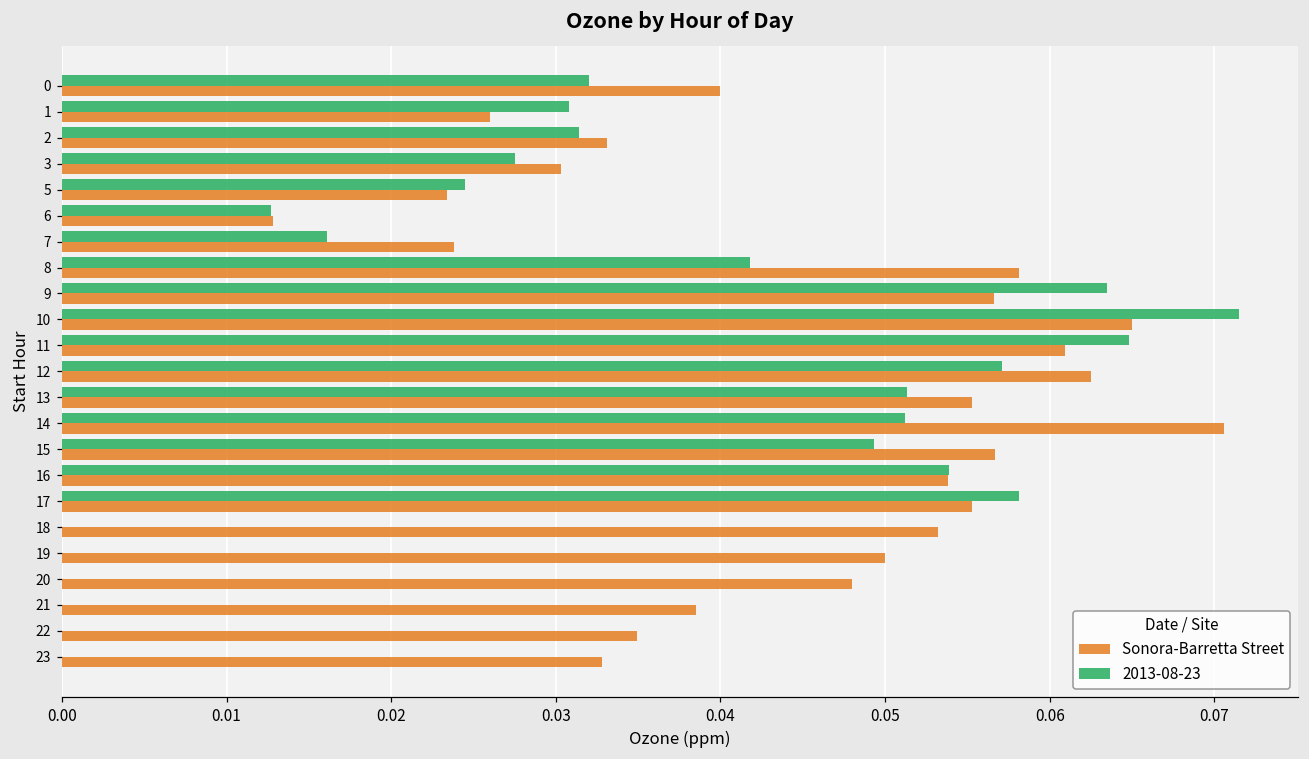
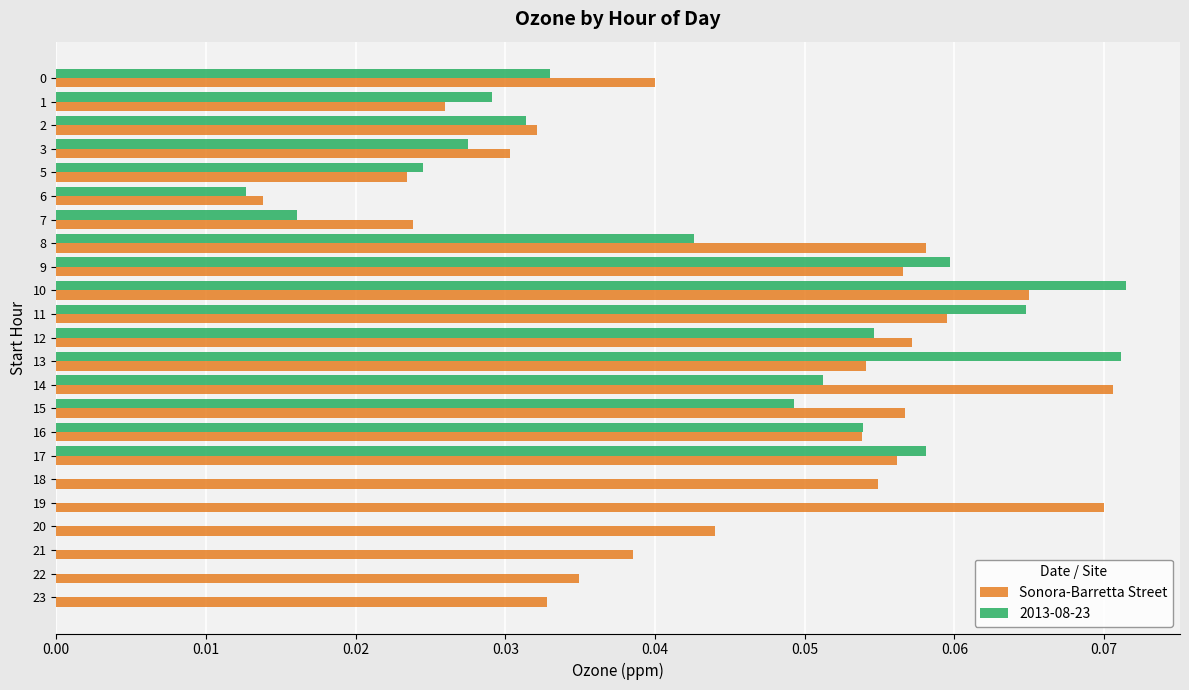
2013-08-23, 0: 0.032 -> 0.033
2013-08-23, 1: 0.0308 -> 0.0291
Sonora-Barretta Street, 2: 0.0331 -> 0.0321
Sonora-Barretta Street, 6: 0.0128 -> 0.0138
2013-08-23, 8: 0.0418 -> 0.0426
2013-08-23, 9: 0.0635 -> 0.0597
Sonora-Barretta Street, 11: 0.0609 -> 0.0595
2013-08-23, 12: 0.0571 -> 0.0546
Sonora-Barretta Street, 12: 0.0625 -> 0.0572
2013-08-23, 13: 0.0513 -> 0.0711
Sonora-Barretta Street, 13: 0.0553 -> 0.0541
Sonora-Barretta Street, 17: 0.0553 -> 0.0562
Sonora-Barretta Street, 18: 0.0532 -> 0.0549
Sonora-Barretta Street, 19: 0.05 -> 0.07
Sonora-Barretta Street, 20: 0.048 -> 0.044
